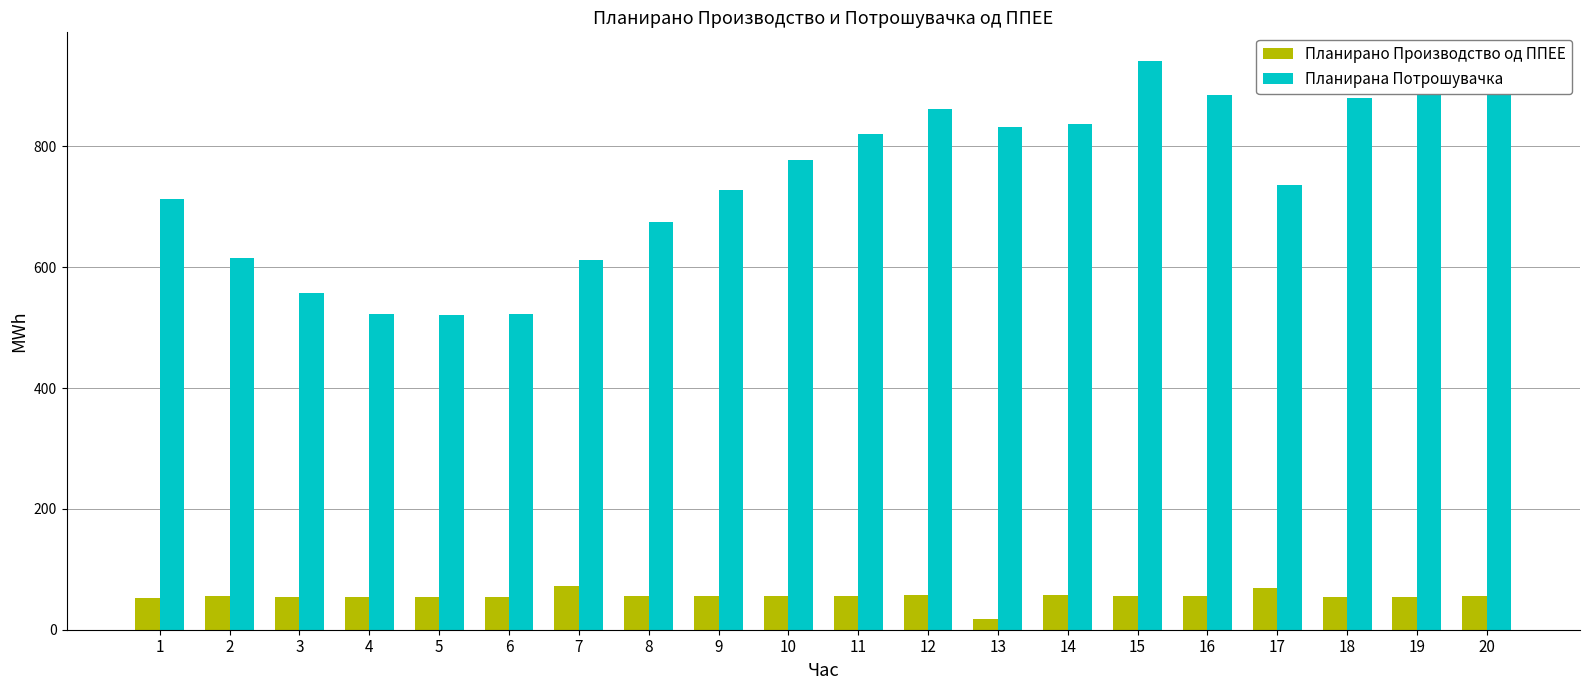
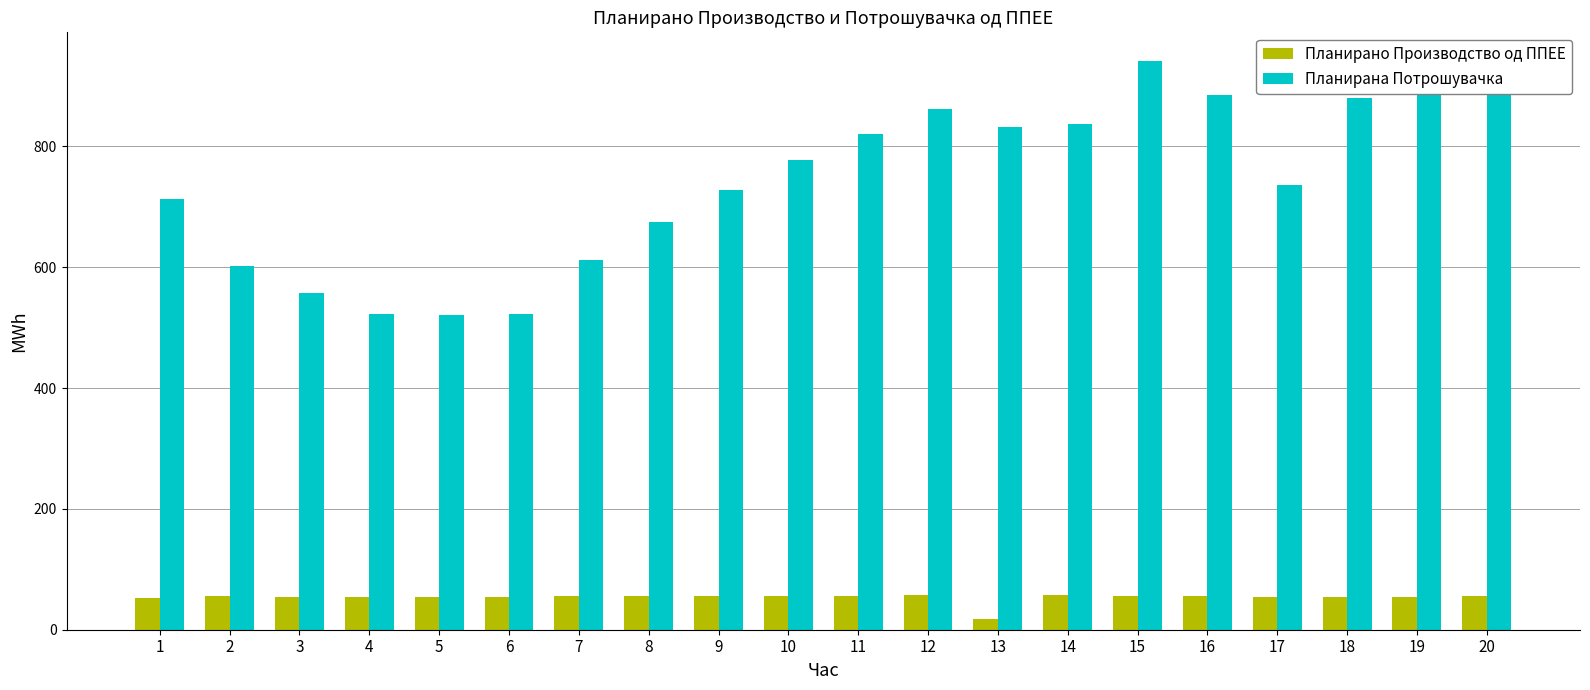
Планирана Потрошувачка, 2: 620 -> 600
Планирано Производство од ППЕЕ, 7: 70 -> 60
Планирано Производство од ППЕЕ, 17: 70 -> 50
